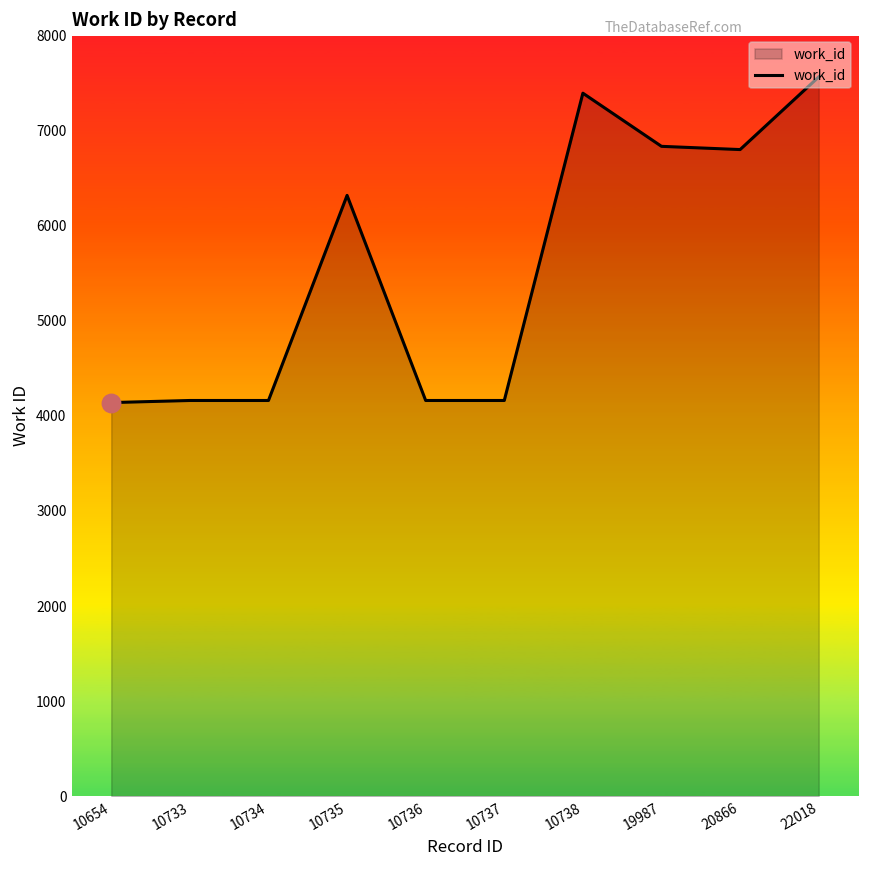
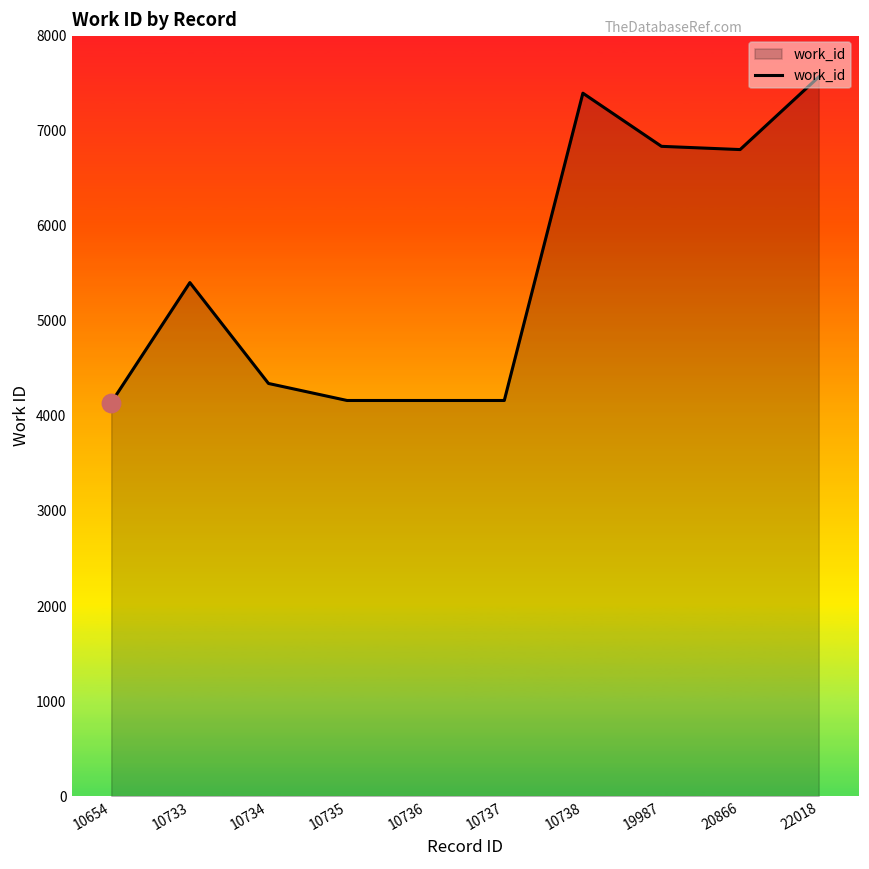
work_id, 10733: 4200 -> 5400
work_id, 10734: 4200 -> 4300
work_id, 10735: 6300 -> 4200
